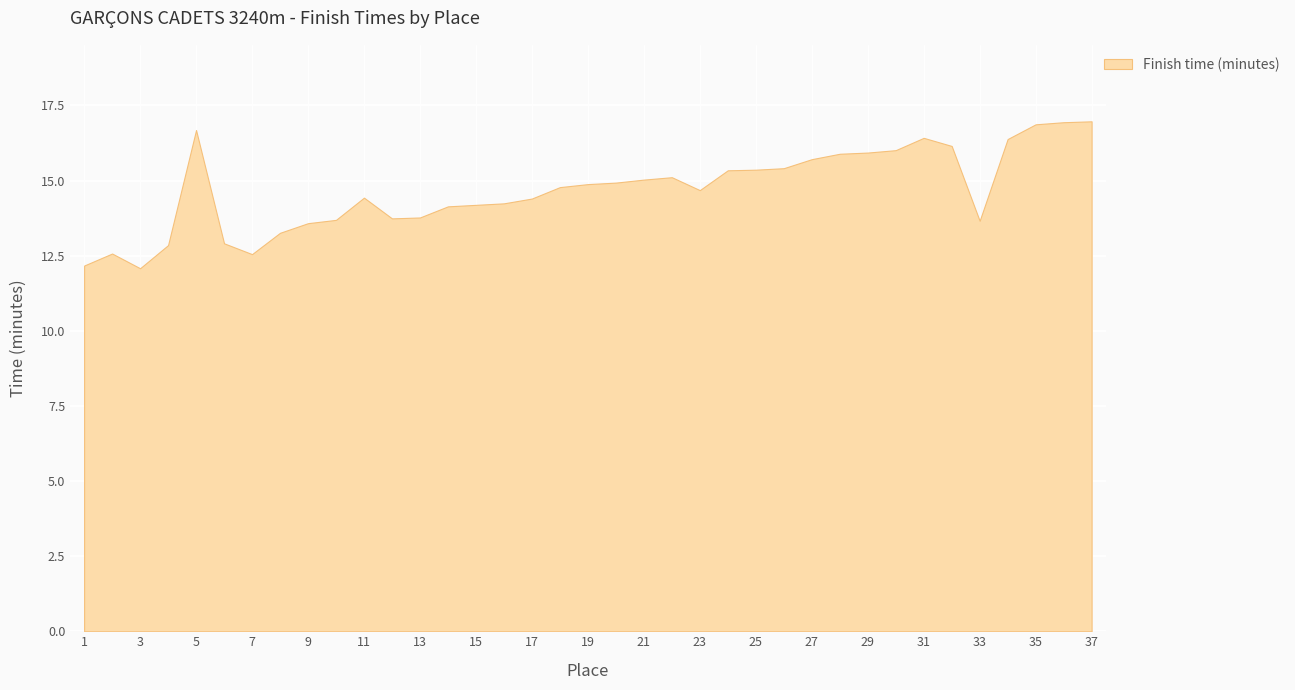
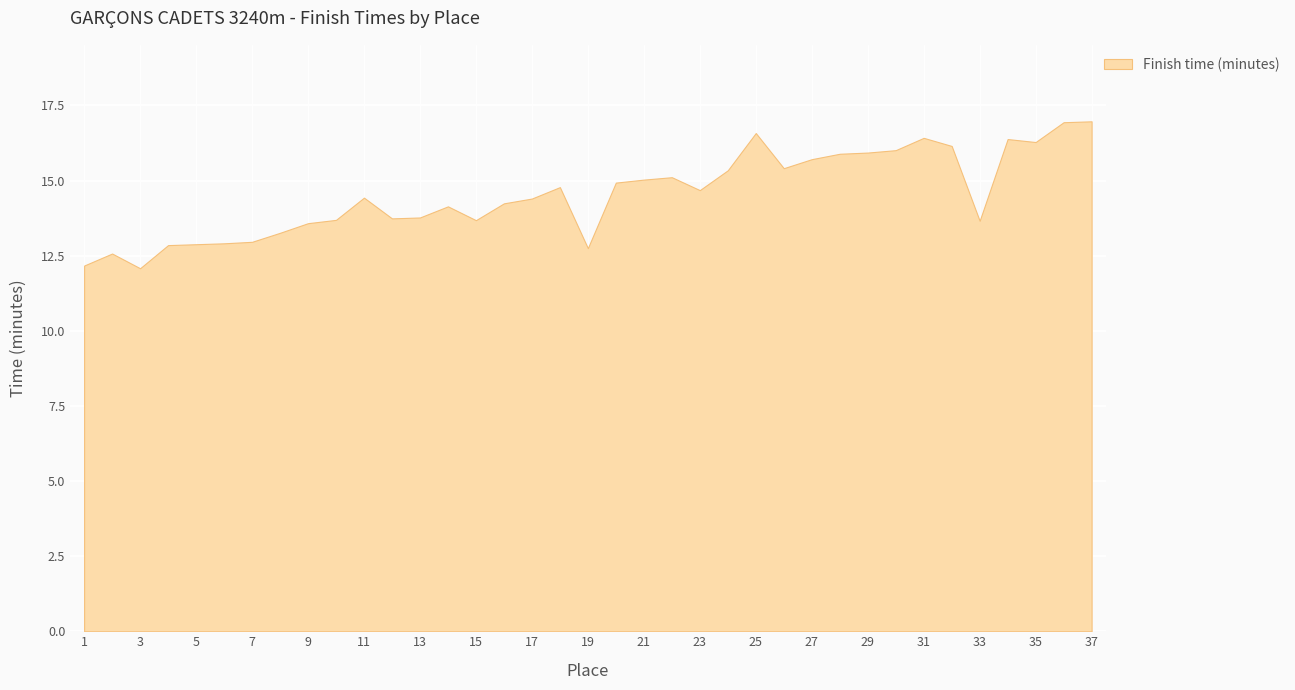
5: 16.7 -> 12.9
7: 12.6 -> 13.0
15: 14.2 -> 13.7
19: 14.9 -> 12.8
25: 15.4 -> 16.6
35: 16.9 -> 16.3
